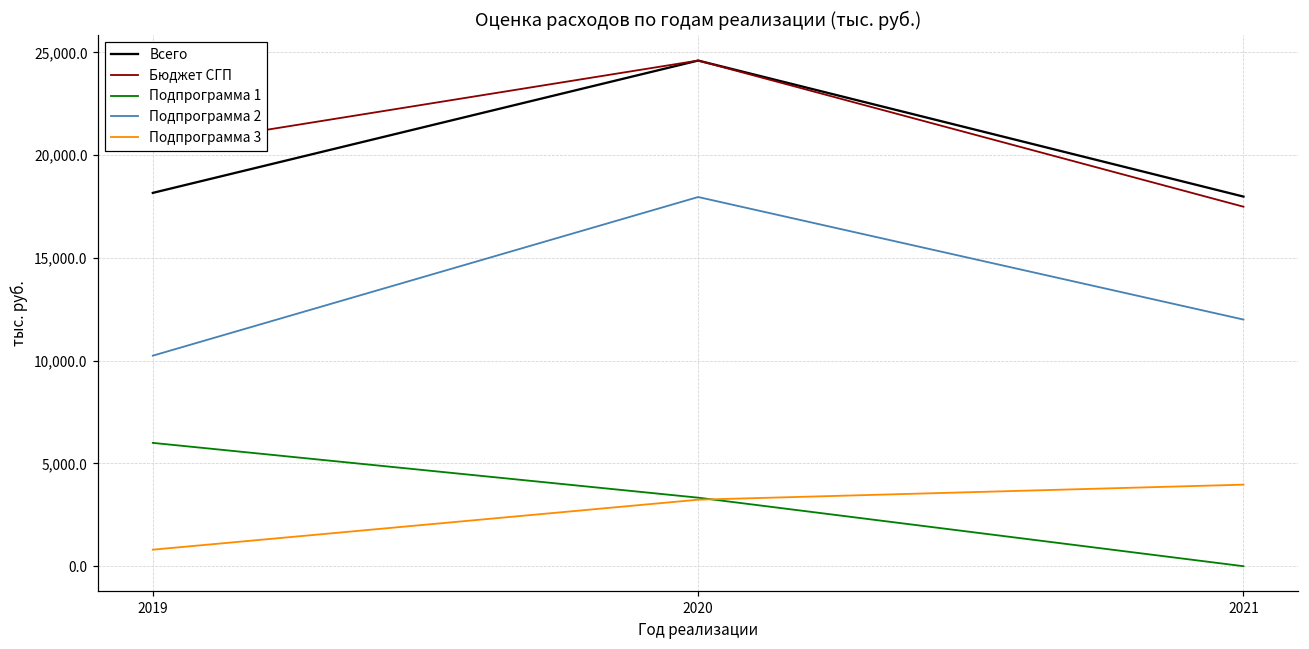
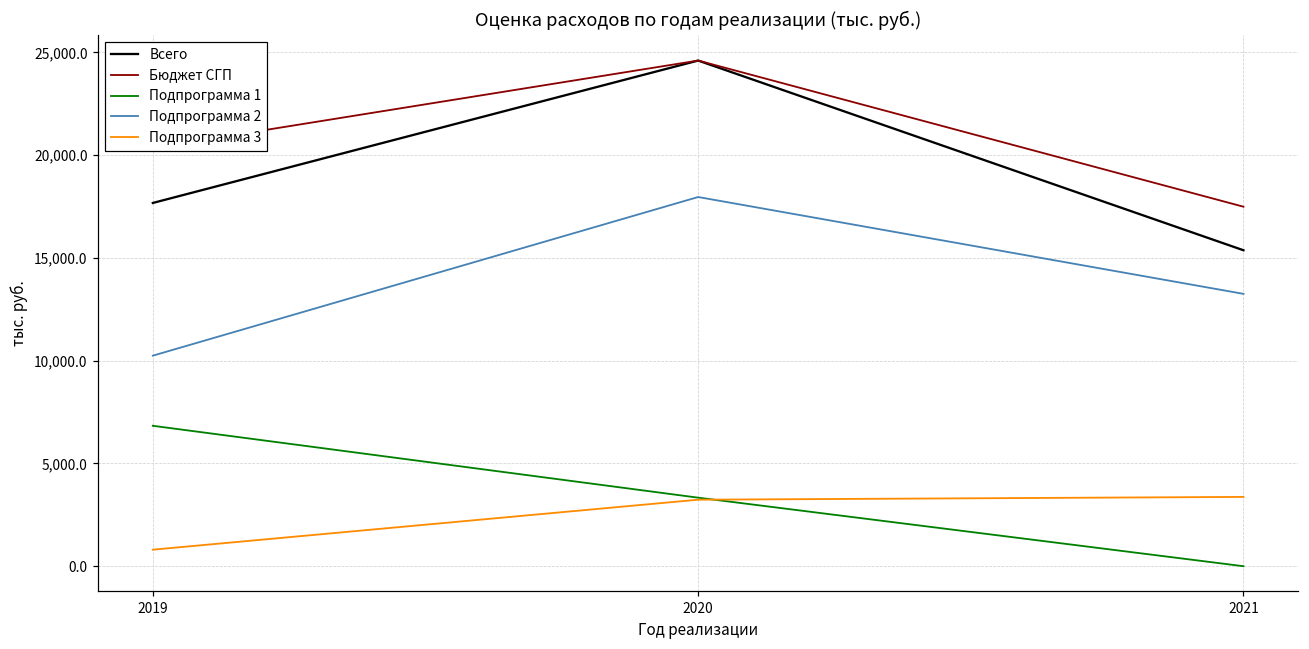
Всего, 2019: 18,200 -> 17,700
Подпрограмма 1, 2019: 6,000 -> 6,800
Всего, 2021: 18,000 -> 15,400
Подпрограмма 2, 2021: 12,000 -> 13,300
Подпрограмма 3, 2021: 4,000 -> 3,400
